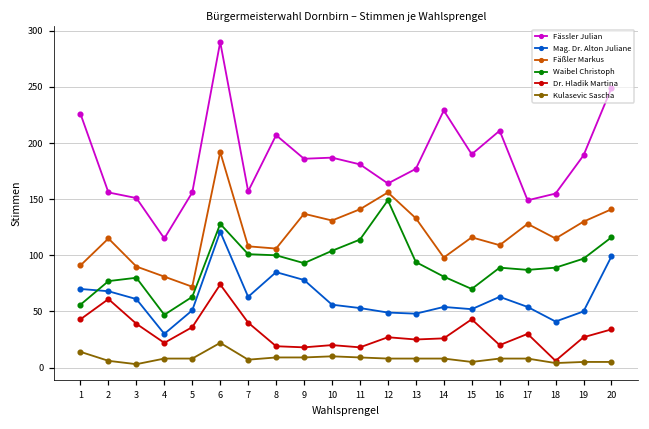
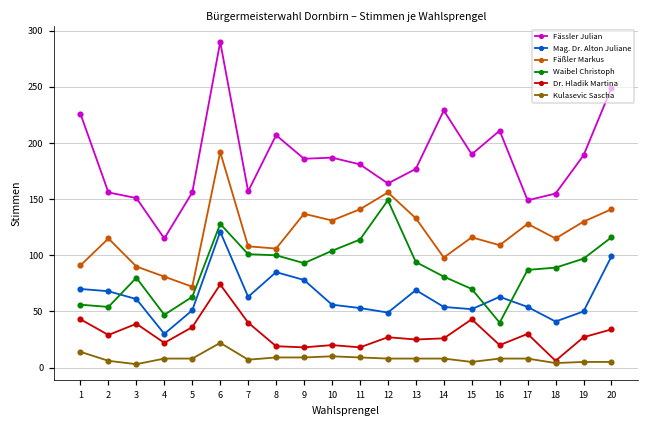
Waibel Christoph, 2: 77 -> 54
Dr. Hladik Martina, 2: 61 -> 29
Mag. Dr. Alton Juliane, 13: 48 -> 69
Waibel Christoph, 16: 89 -> 40
